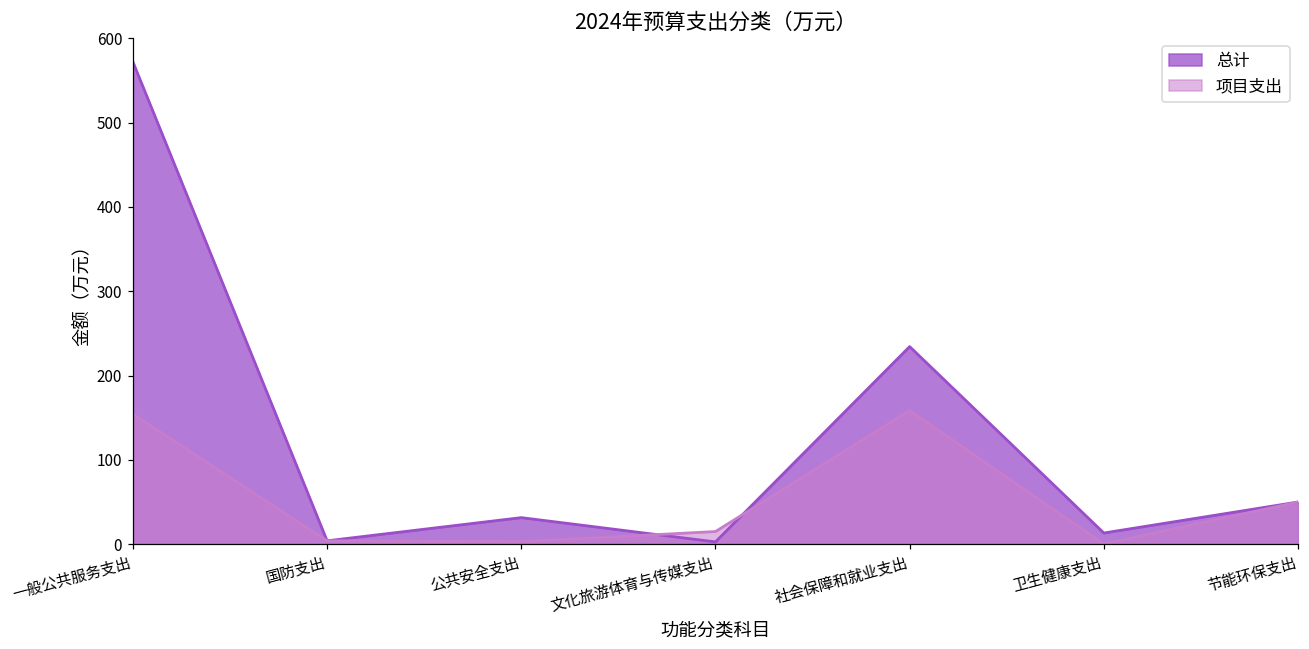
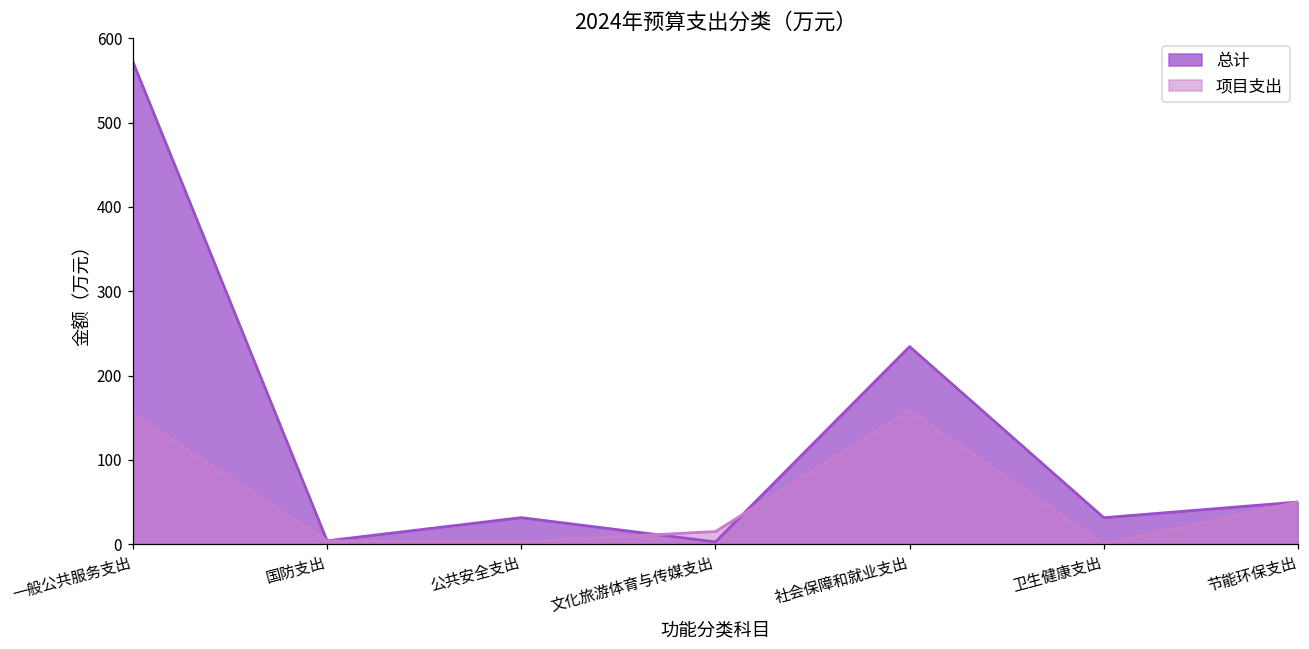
总计, 卫生健康支出: 10 -> 30
